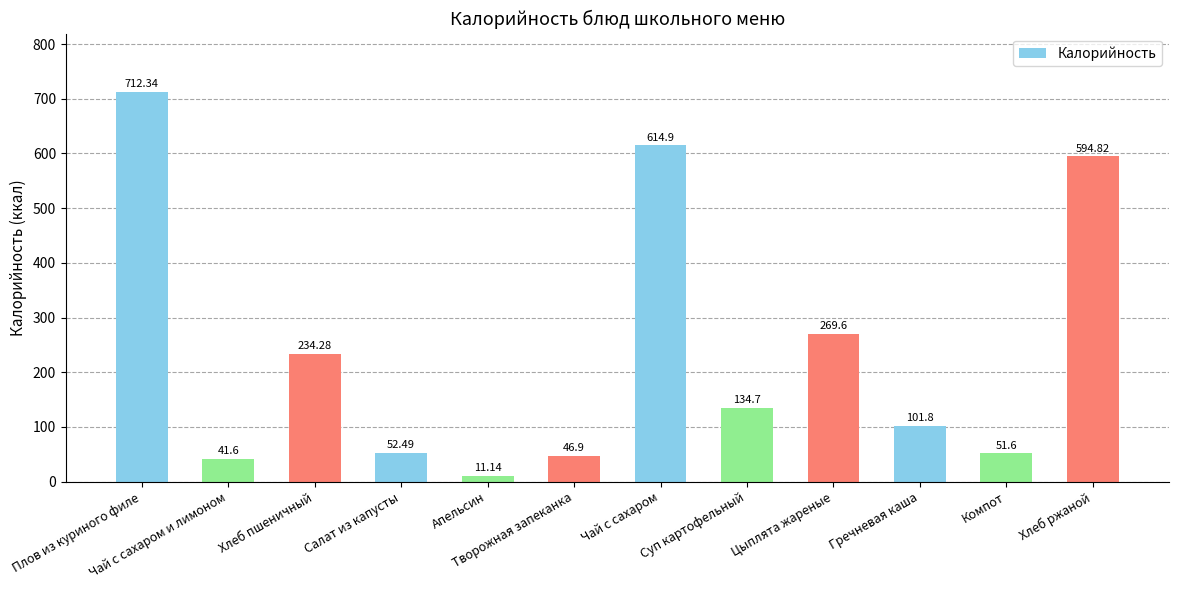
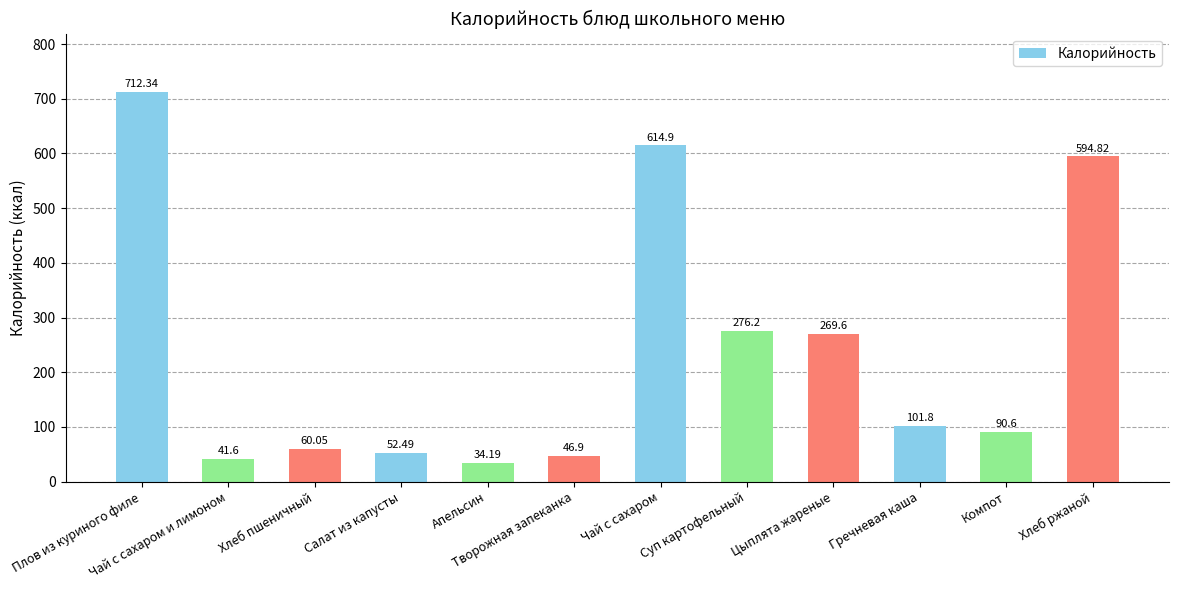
Хлеб пшеничный: 234.28 -> 60.05
Апельсин: 11.14 -> 34.19
Суп картофельный: 134.7 -> 276.2
Компот: 51.6 -> 90.6
